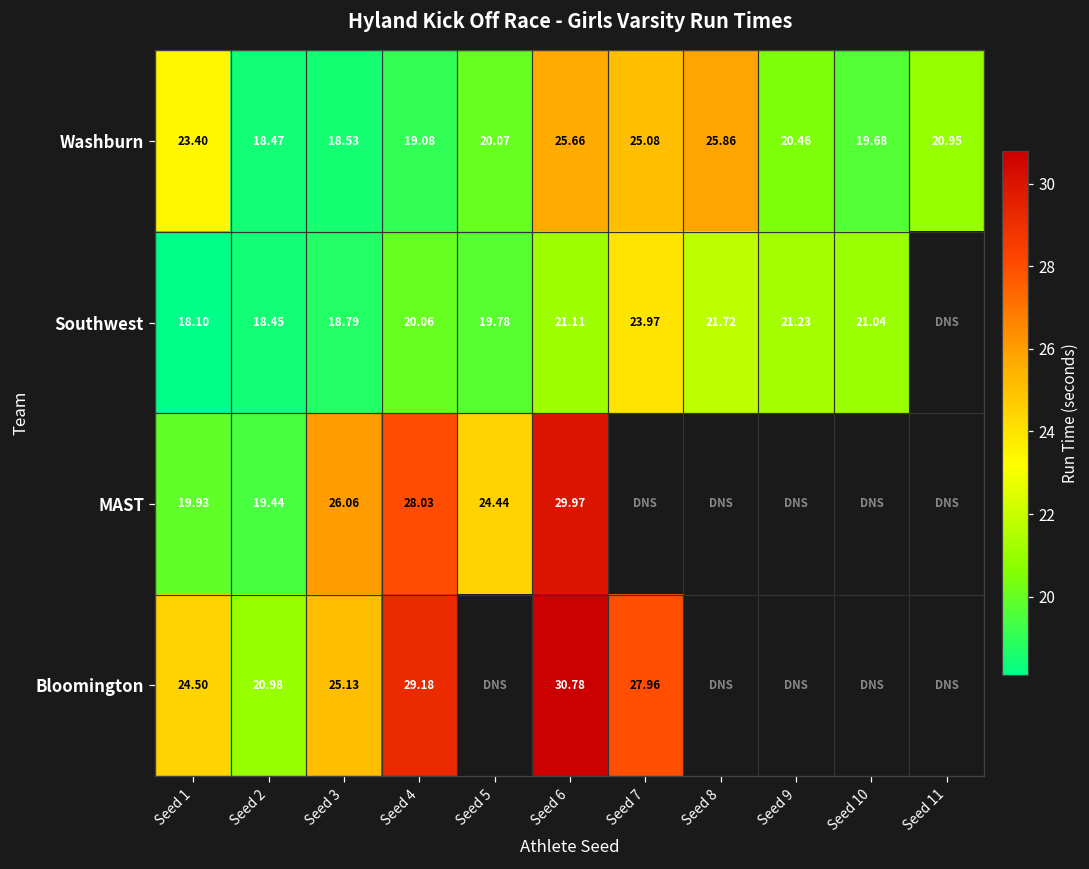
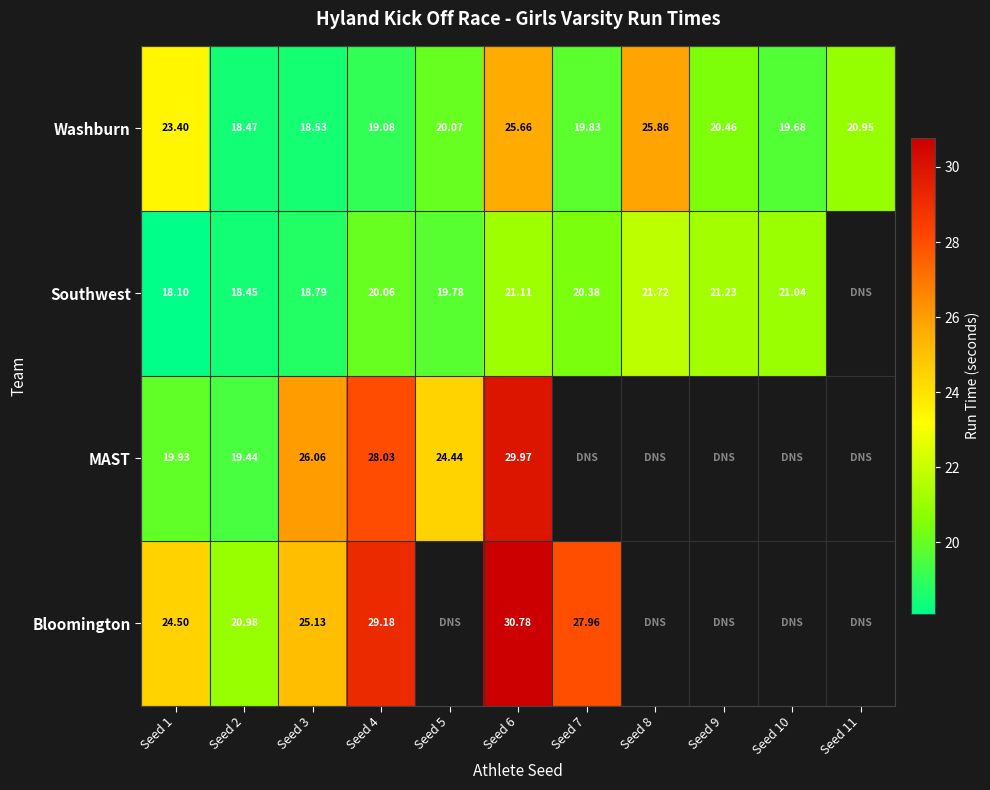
Washburn, Seed 7: 25.08 -> 19.83
Southwest, Seed 7: 23.97 -> 20.38
